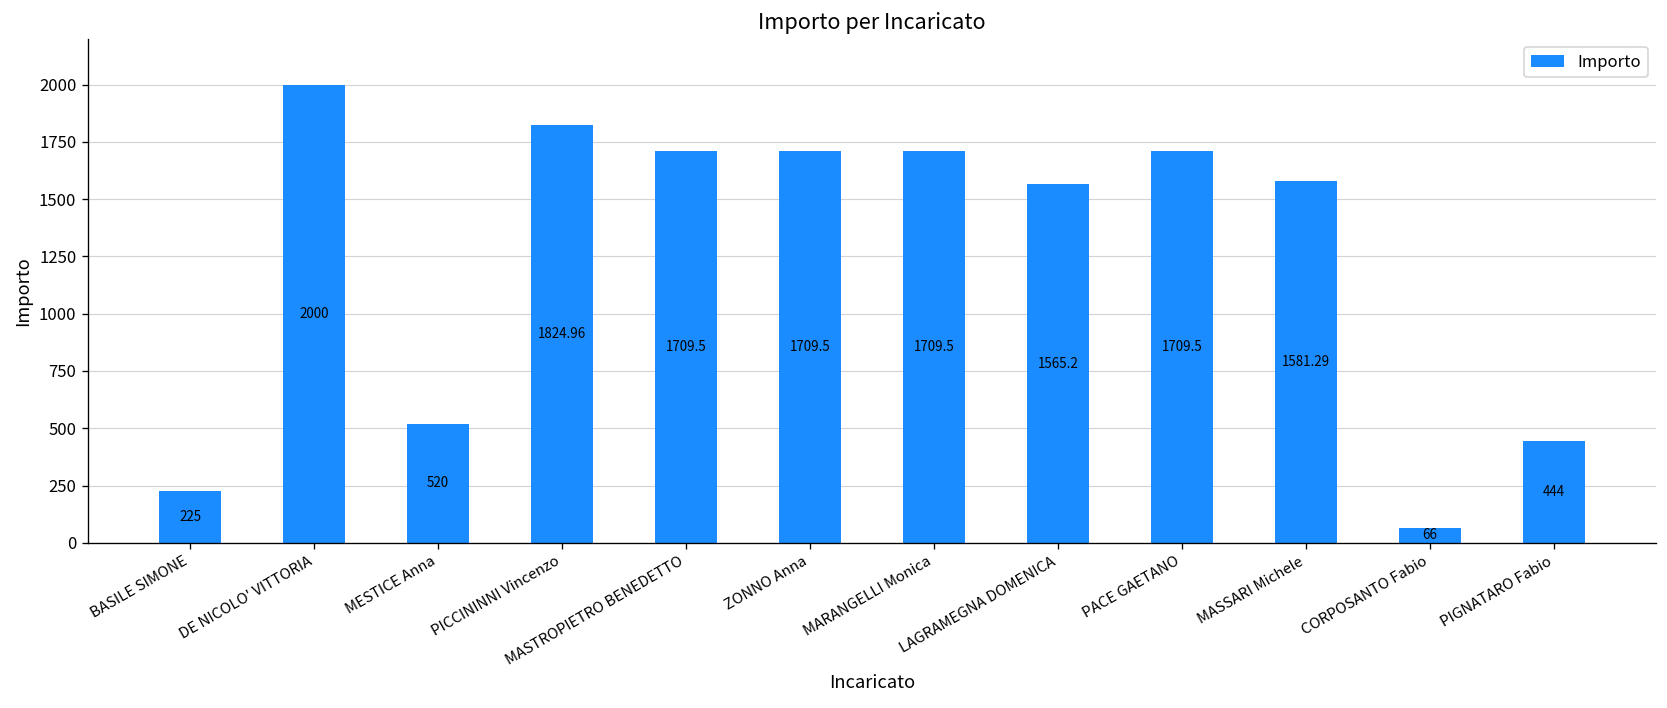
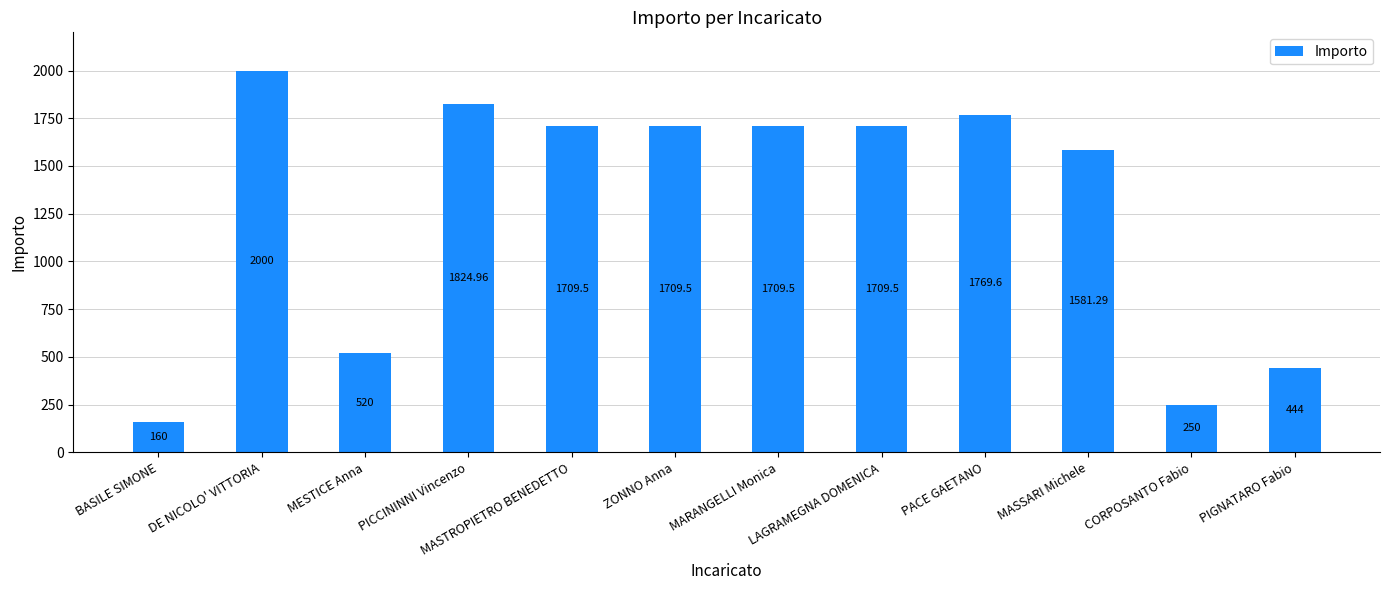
BASILE SIMONE: 225 -> 160
LAGRAMEGNA DOMENICA: 1565.2 -> 1709.5
PACE GAETANO: 1709.5 -> 1769.6
CORPOSANTO Fabio: 66 -> 250
